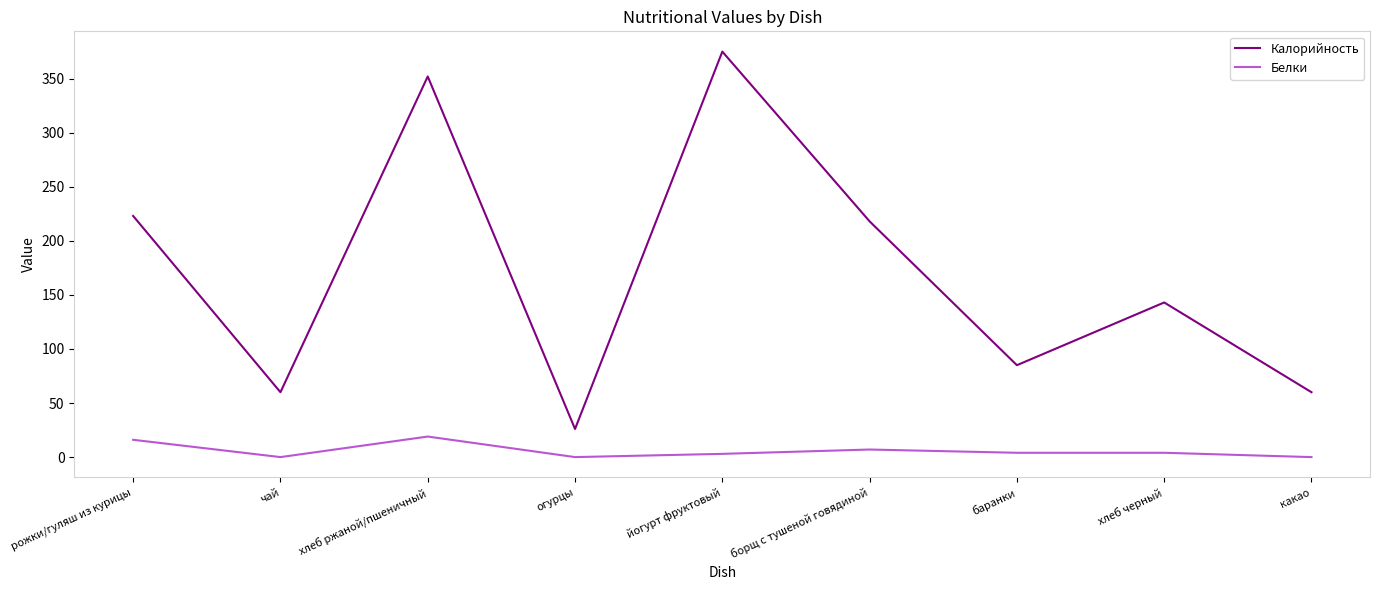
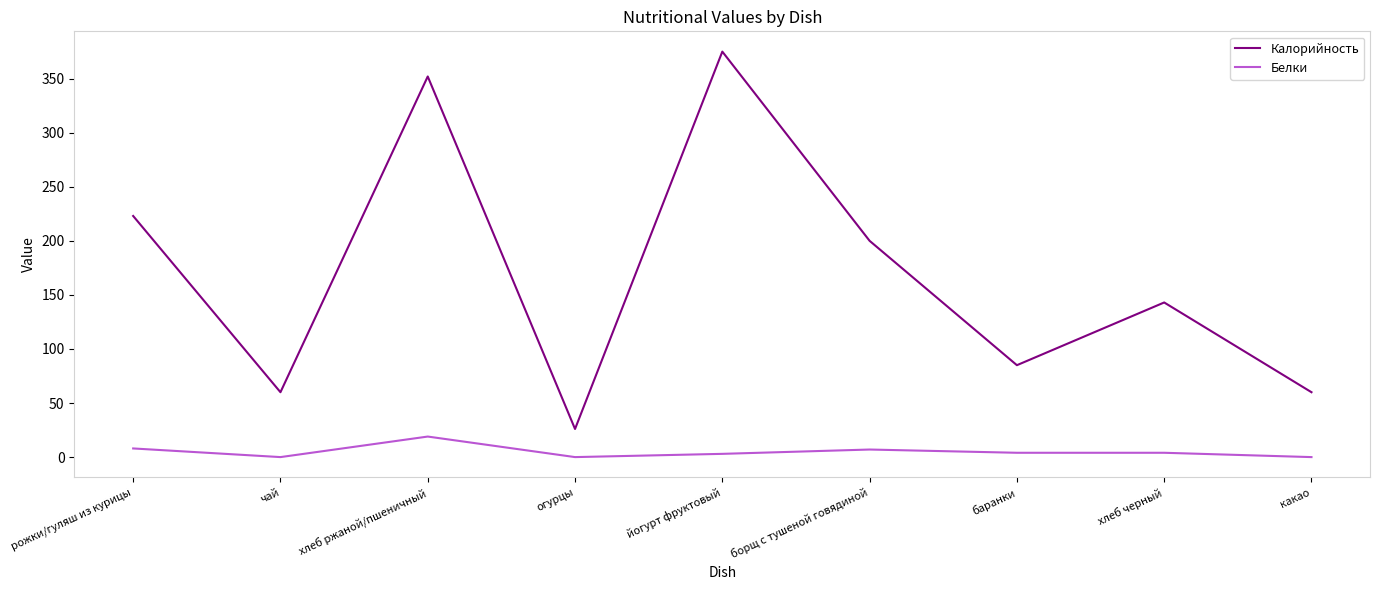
Белки, рожки/гуляш из курицы: 16 -> 8
Калорийность, борщ с тушеной говядиной: 218 -> 200
